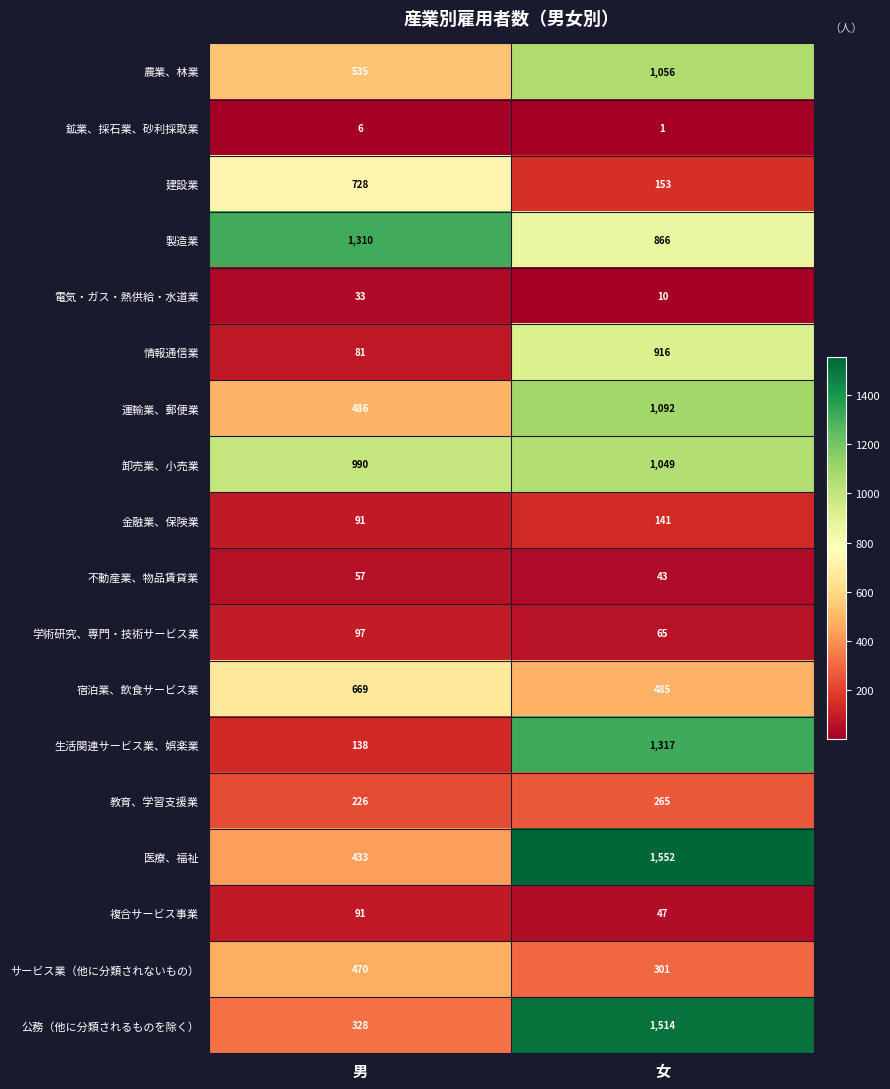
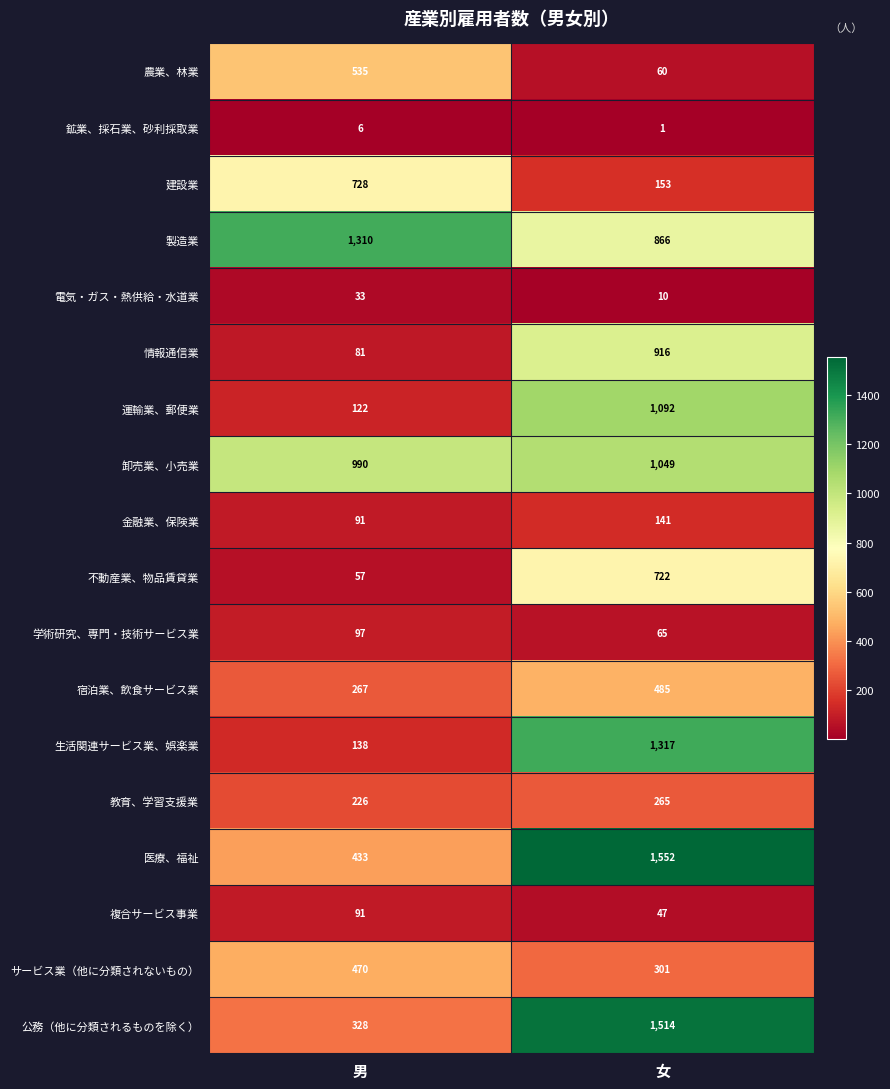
農業、林業, 女: 1,056 -> 60
運輸業、郵便業, 男: 486 -> 122
不動産業、物品賃貸業, 女: 43 -> 722
宿泊業、飲食サービス業, 男: 669 -> 267
